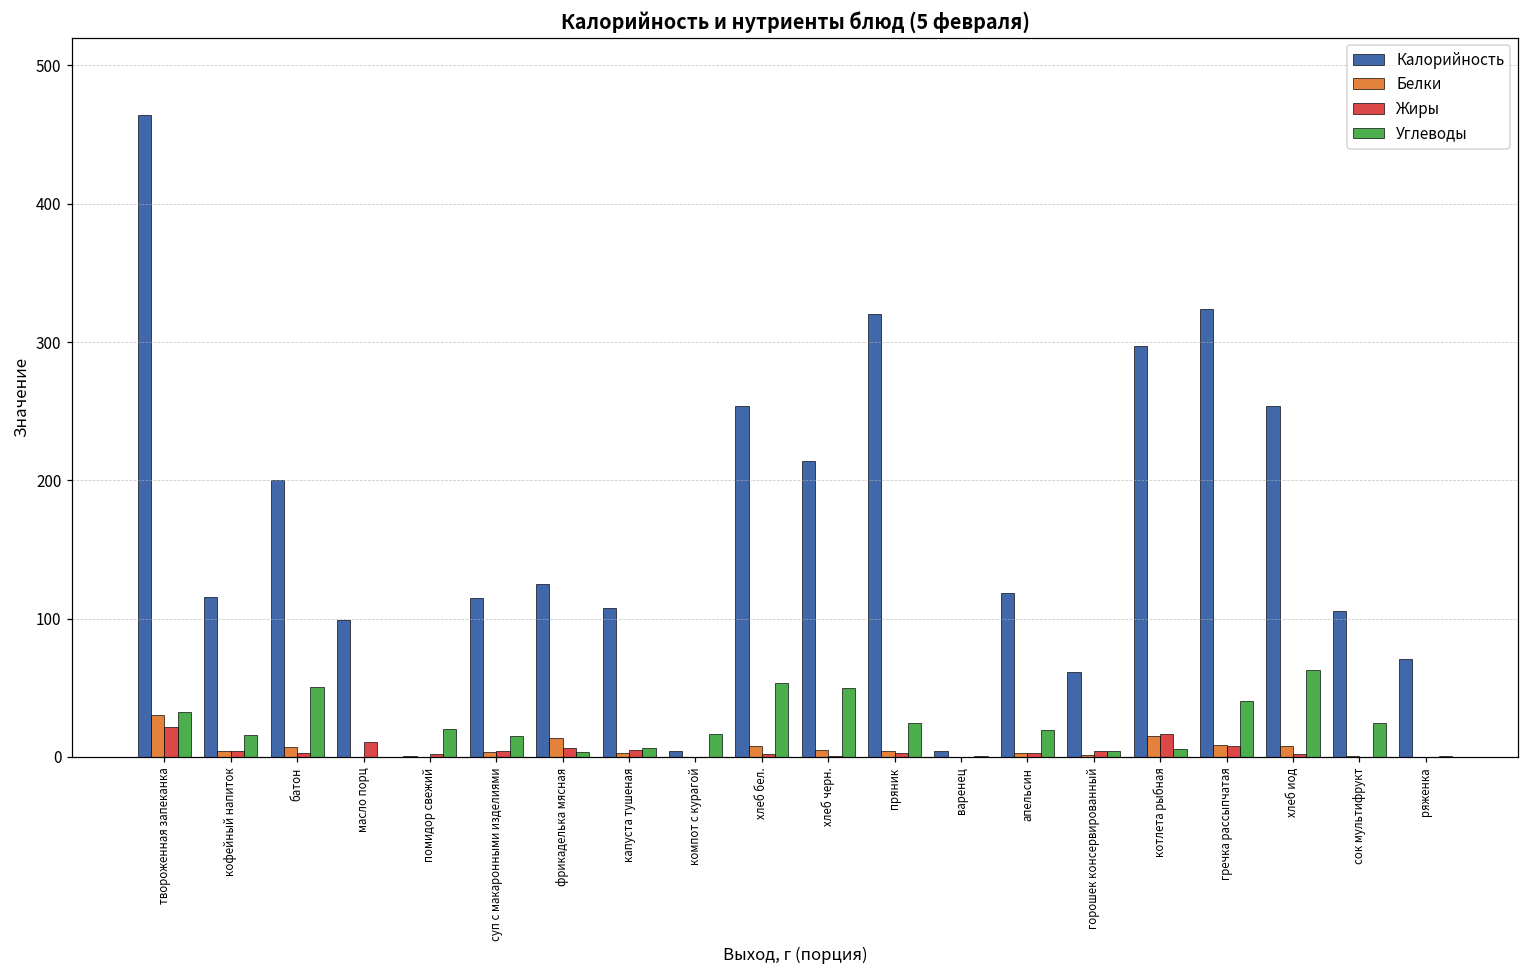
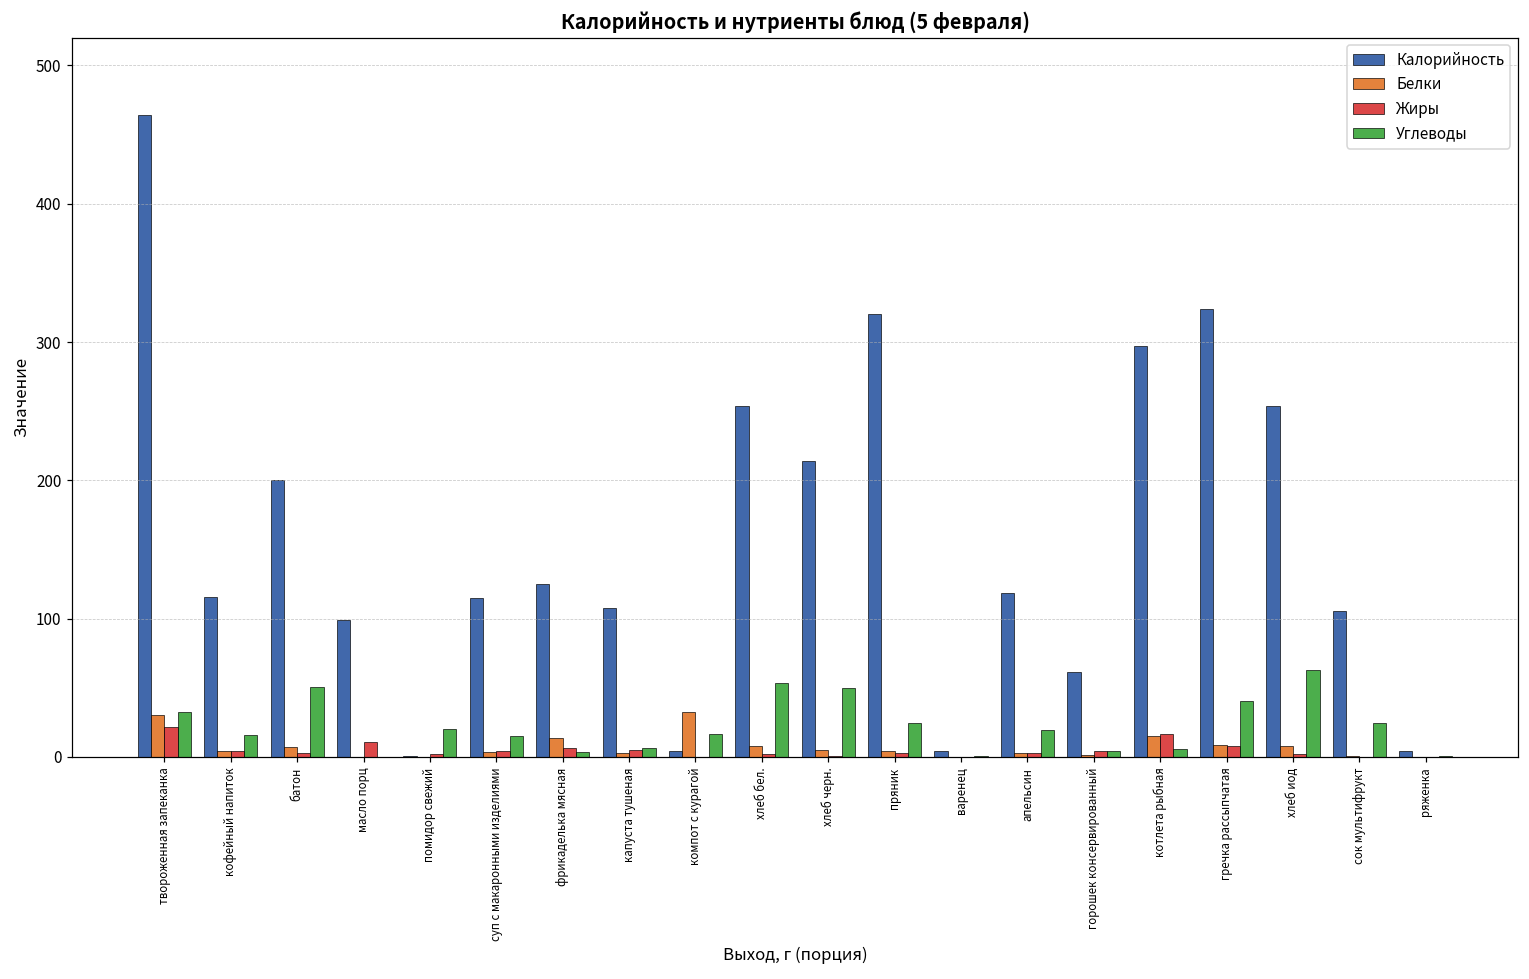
Белки, компот с курагой: 0 -> 33
Калорийность, ряженка: 71 -> 4
